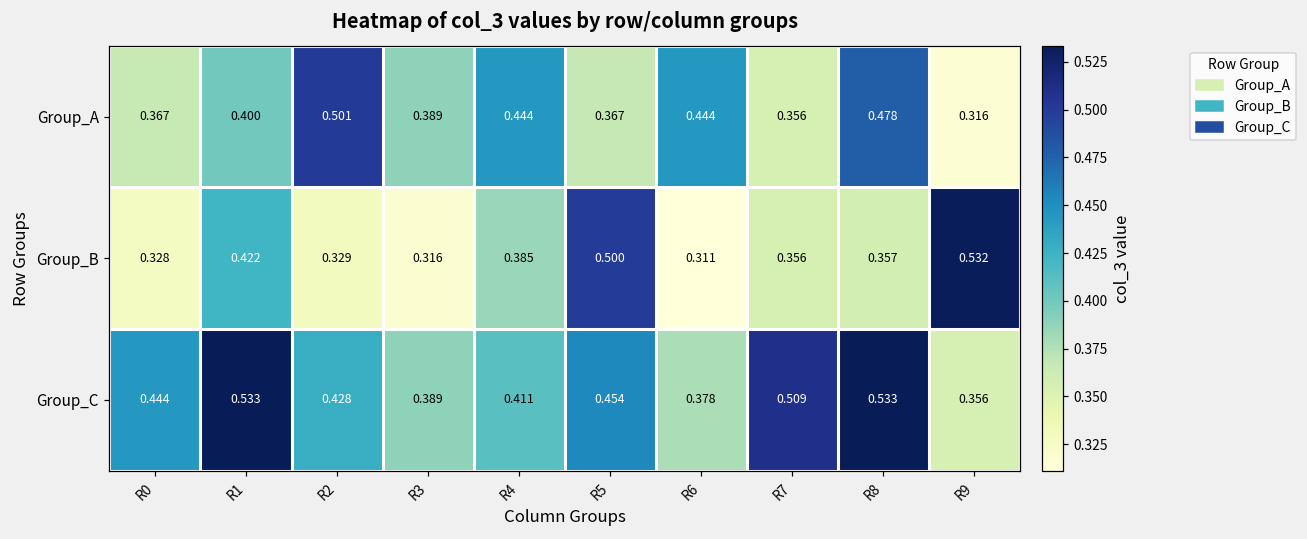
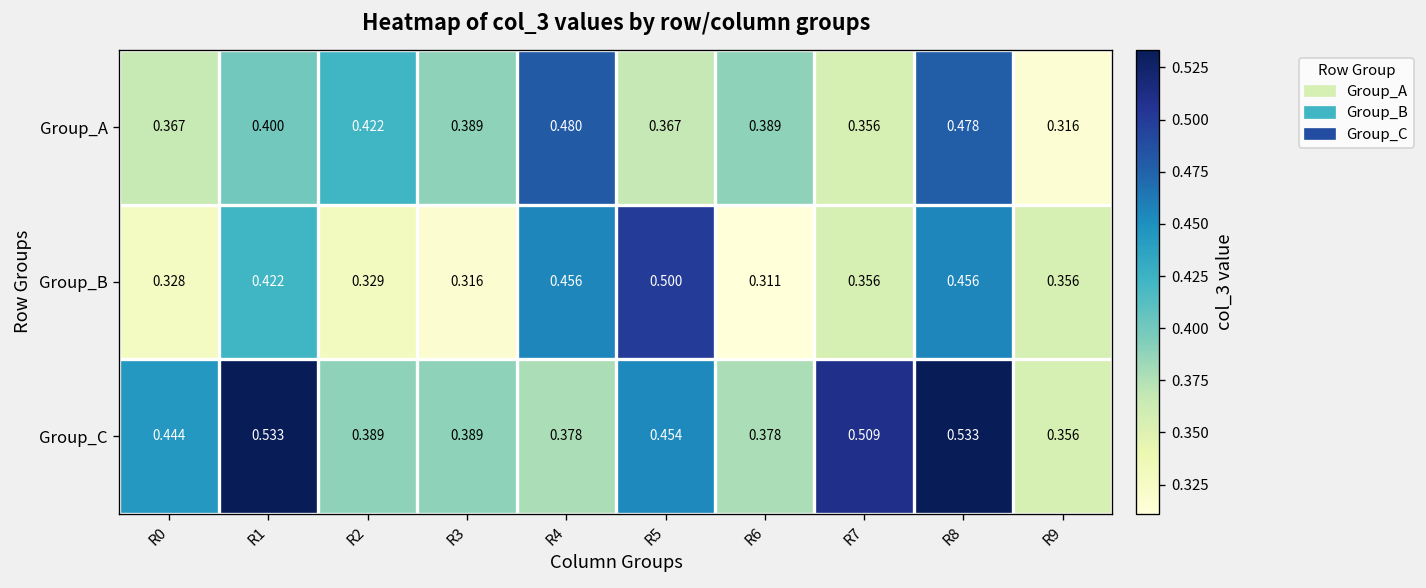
Group_A, R2: 0.501 -> 0.422
Group_A, R4: 0.444 -> 0.480
Group_A, R6: 0.444 -> 0.389
Group_B, R4: 0.385 -> 0.456
Group_B, R8: 0.357 -> 0.456
Group_B, R9: 0.532 -> 0.356
Group_C, R2: 0.428 -> 0.389
Group_C, R4: 0.411 -> 0.378
